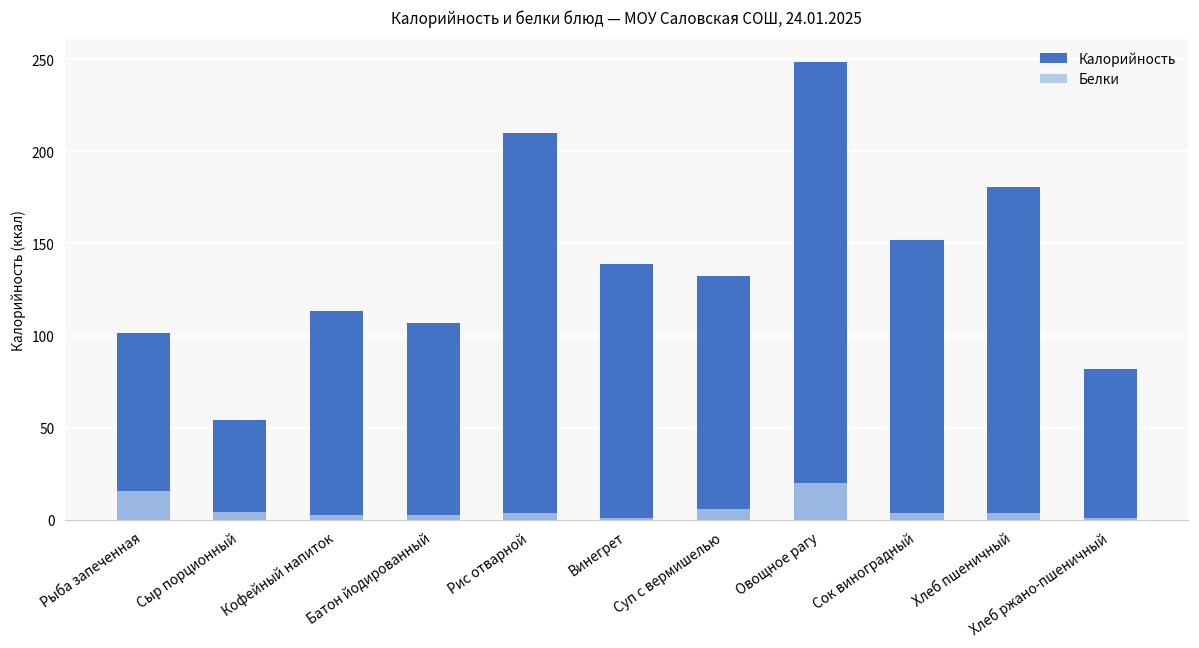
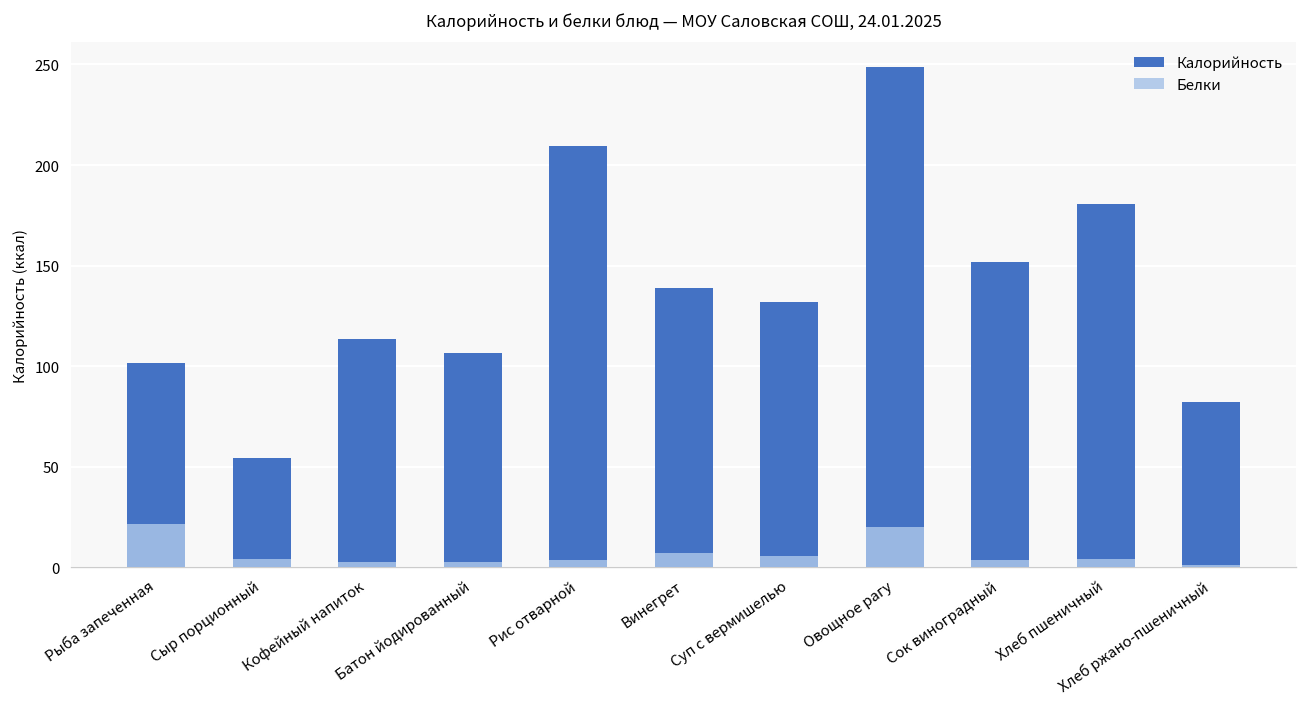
Белки, Рыба запеченная: 16 -> 22
Белки, Винегрет: 1 -> 7
